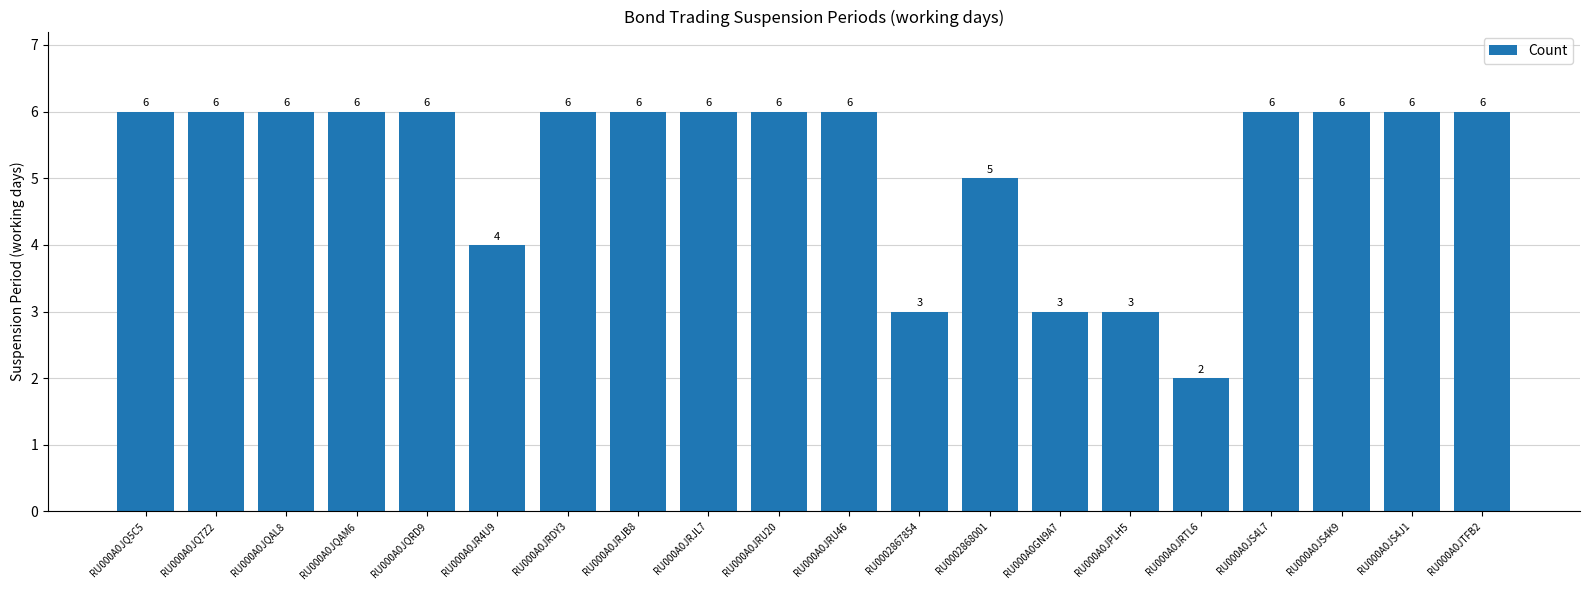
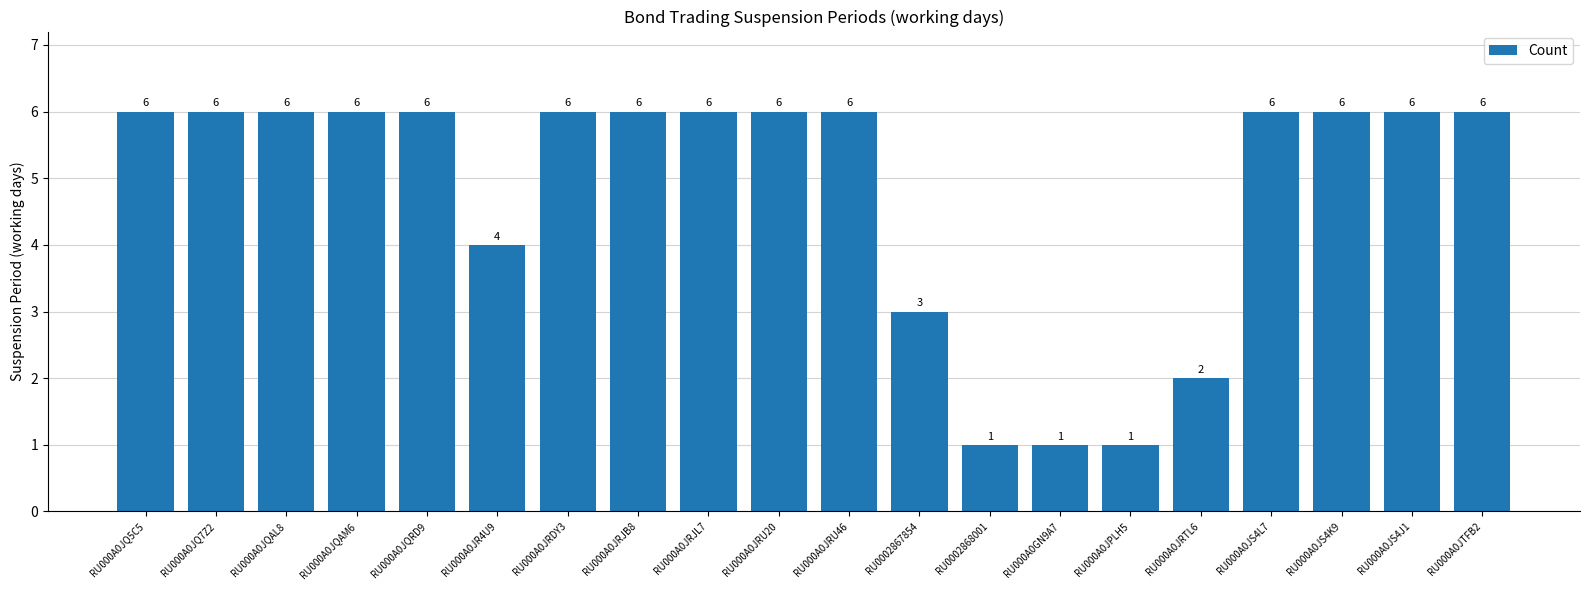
RU0002868001: 5 -> 1
RU000A0GN9A7: 3 -> 1
RU000A0JPLH5: 3 -> 1
